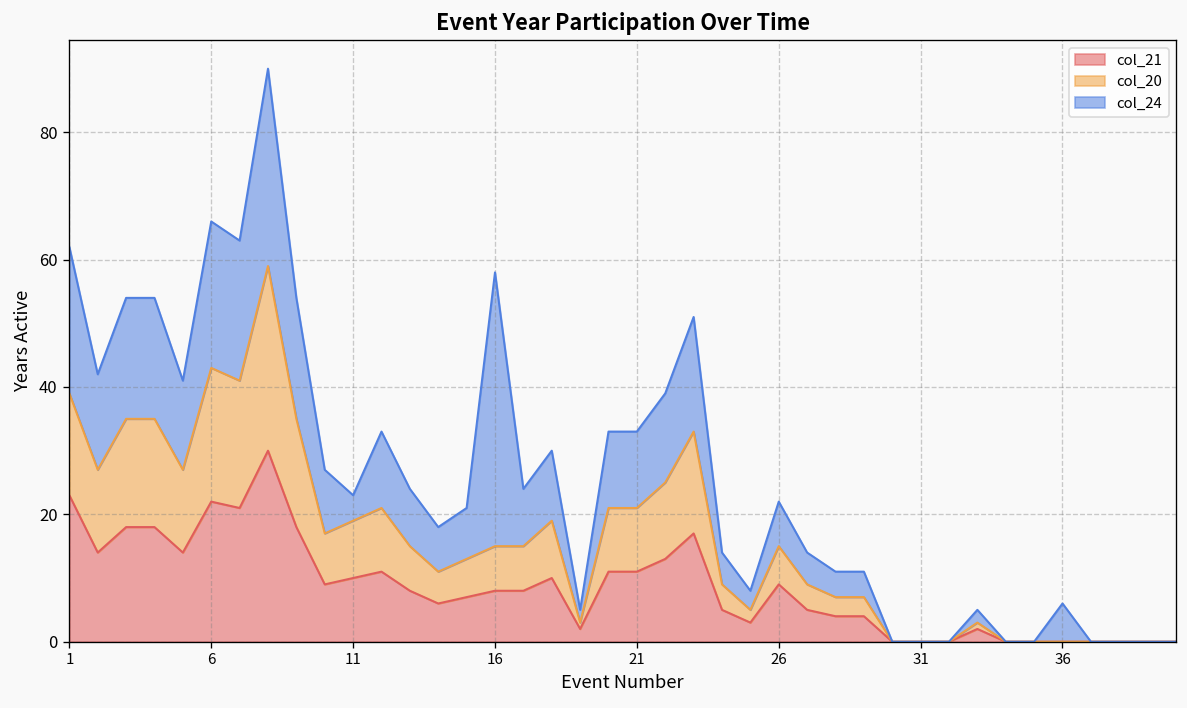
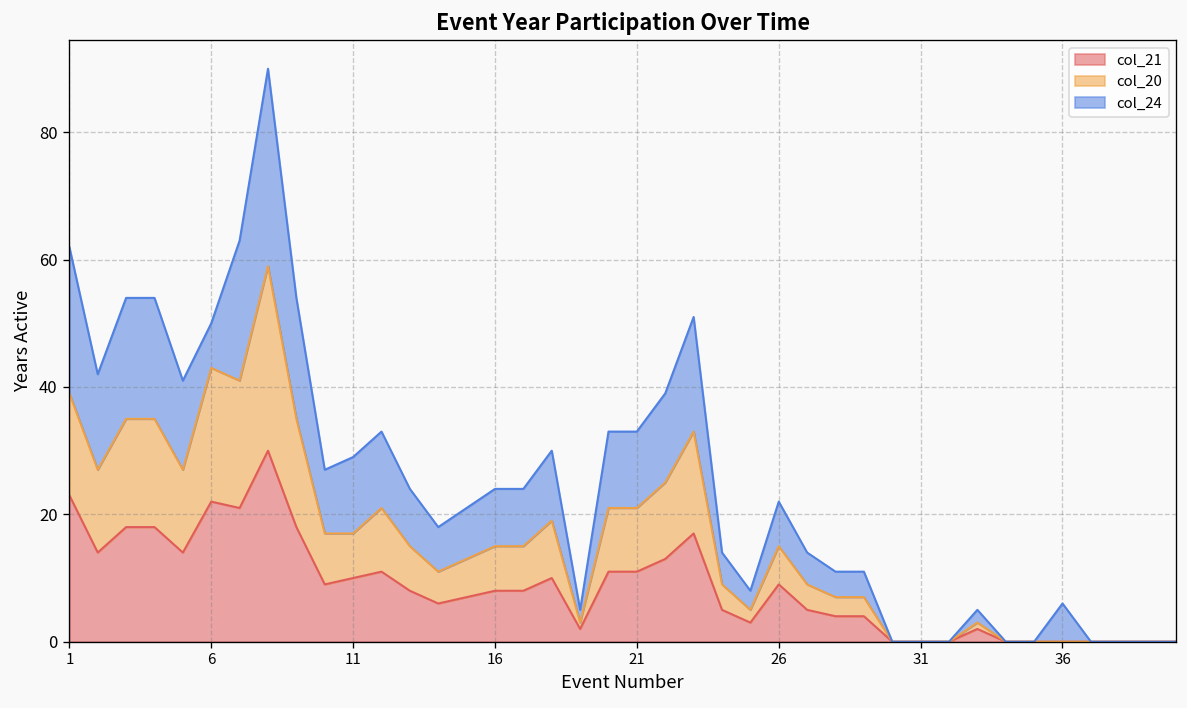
col_24, 6: 23 -> 7
col_20, 11: 9 -> 7
col_24, 11: 4 -> 12
col_24, 16: 43 -> 9
